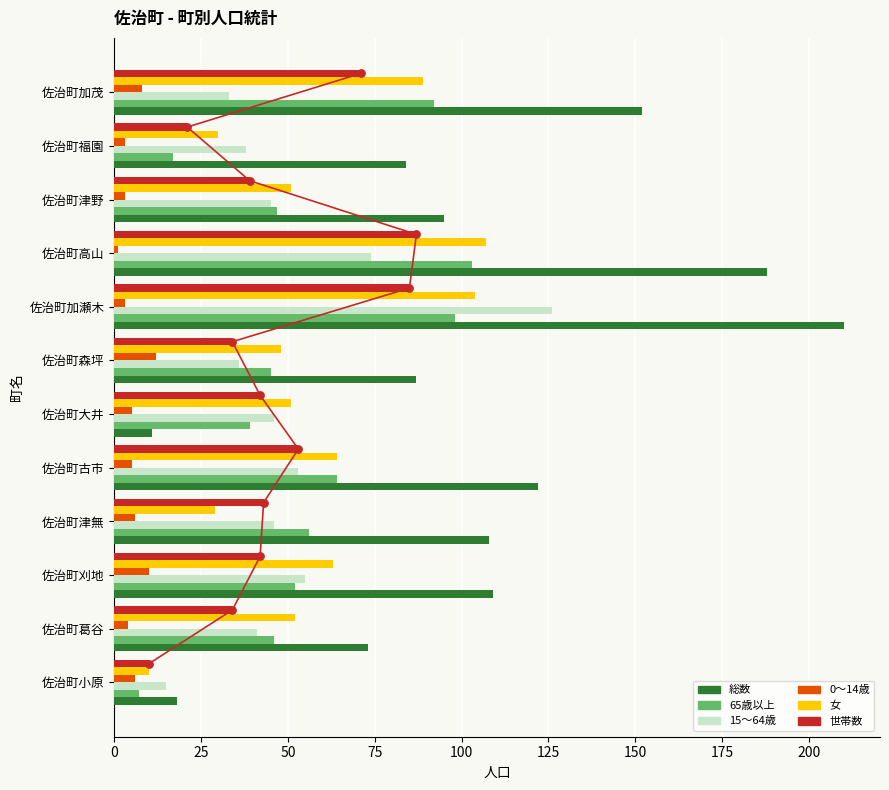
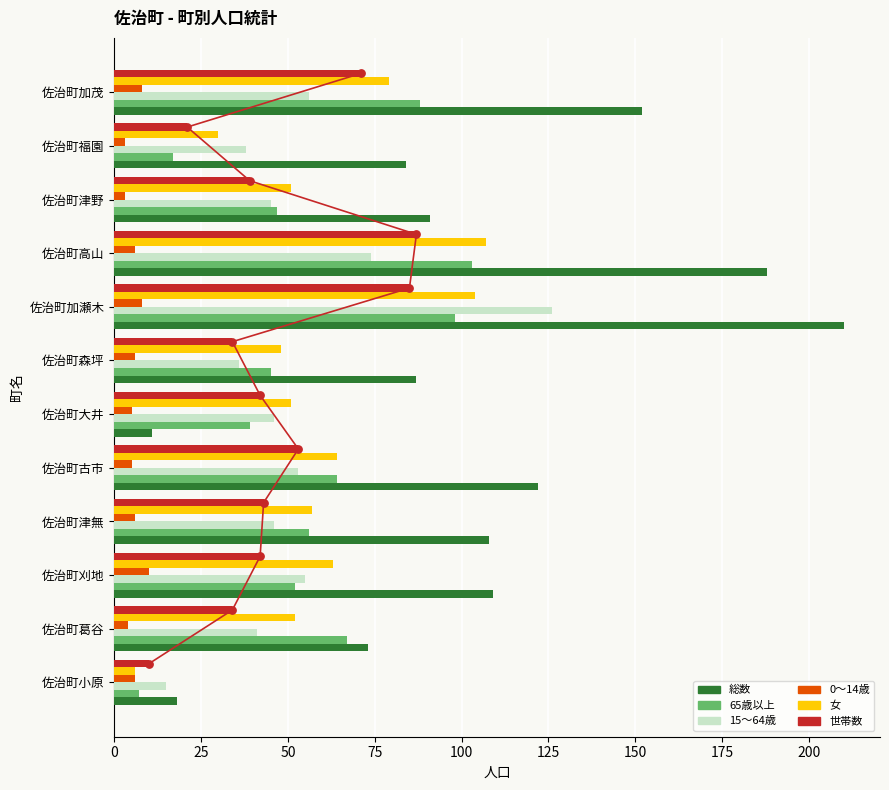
女, 佐治町加茂: 89 -> 79
15〜64歳, 佐治町加茂: 33 -> 56
65歳以上, 佐治町加茂: 92 -> 88
総数, 佐治町津野: 95 -> 91
0〜14歳, 佐治町高山: 1 -> 6
0〜14歳, 佐治町加瀬木: 3 -> 8
0〜14歳, 佐治町森坪: 12 -> 6
女, 佐治町津無: 29 -> 57
65歳以上, 佐治町葛谷: 46 -> 67
女, 佐治町小原: 10 -> 6
